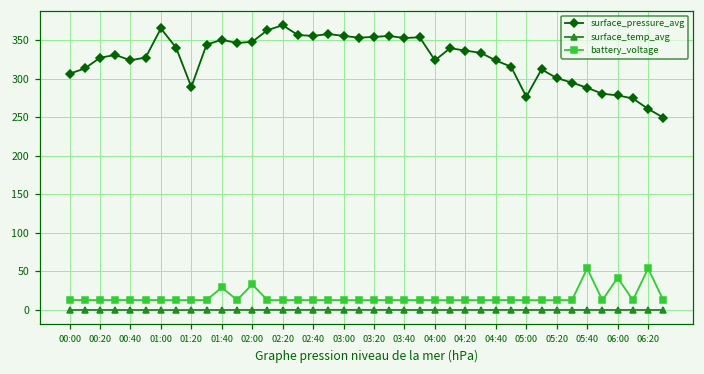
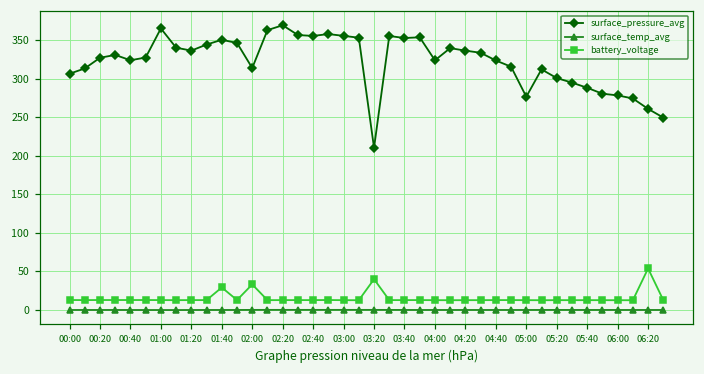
surface_pressure_avg, 01:20: 290 -> 340
surface_pressure_avg, 02:00: 350 -> 310
surface_pressure_avg, 03:20: 350 -> 210
battery_voltage, 03:20: 10 -> 40
battery_voltage, 05:40: 50 -> 10
battery_voltage, 06:00: 40 -> 10
